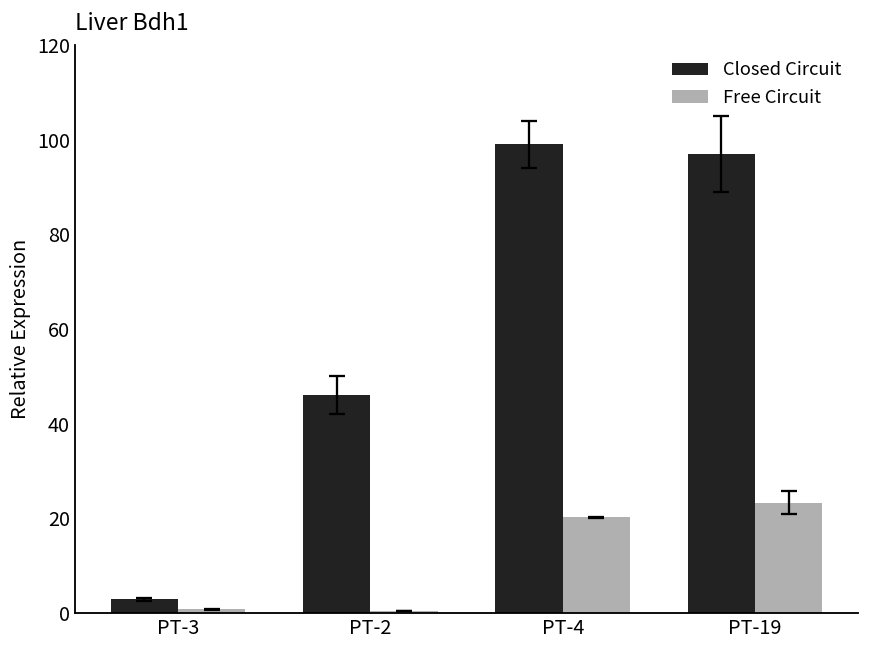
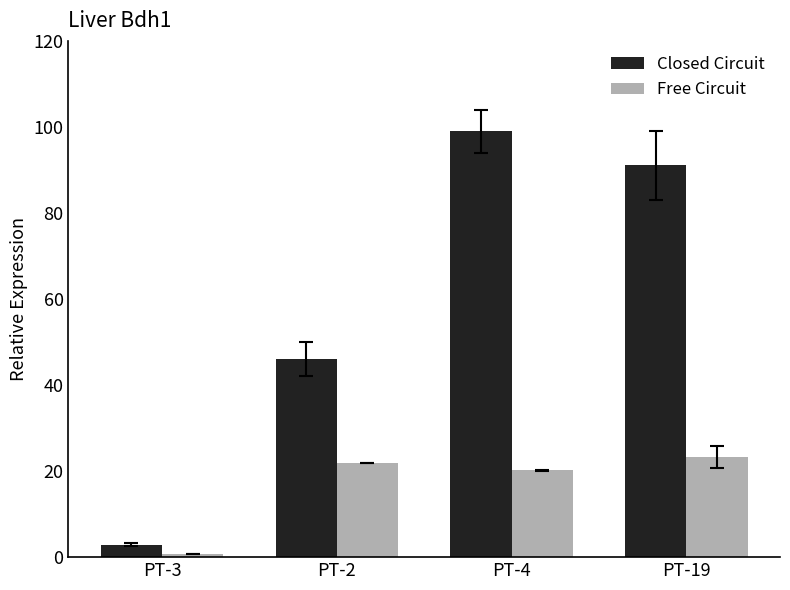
Free Circuit, PT-2: 0 -> 22
Closed Circuit, PT-19: 97 -> 91
